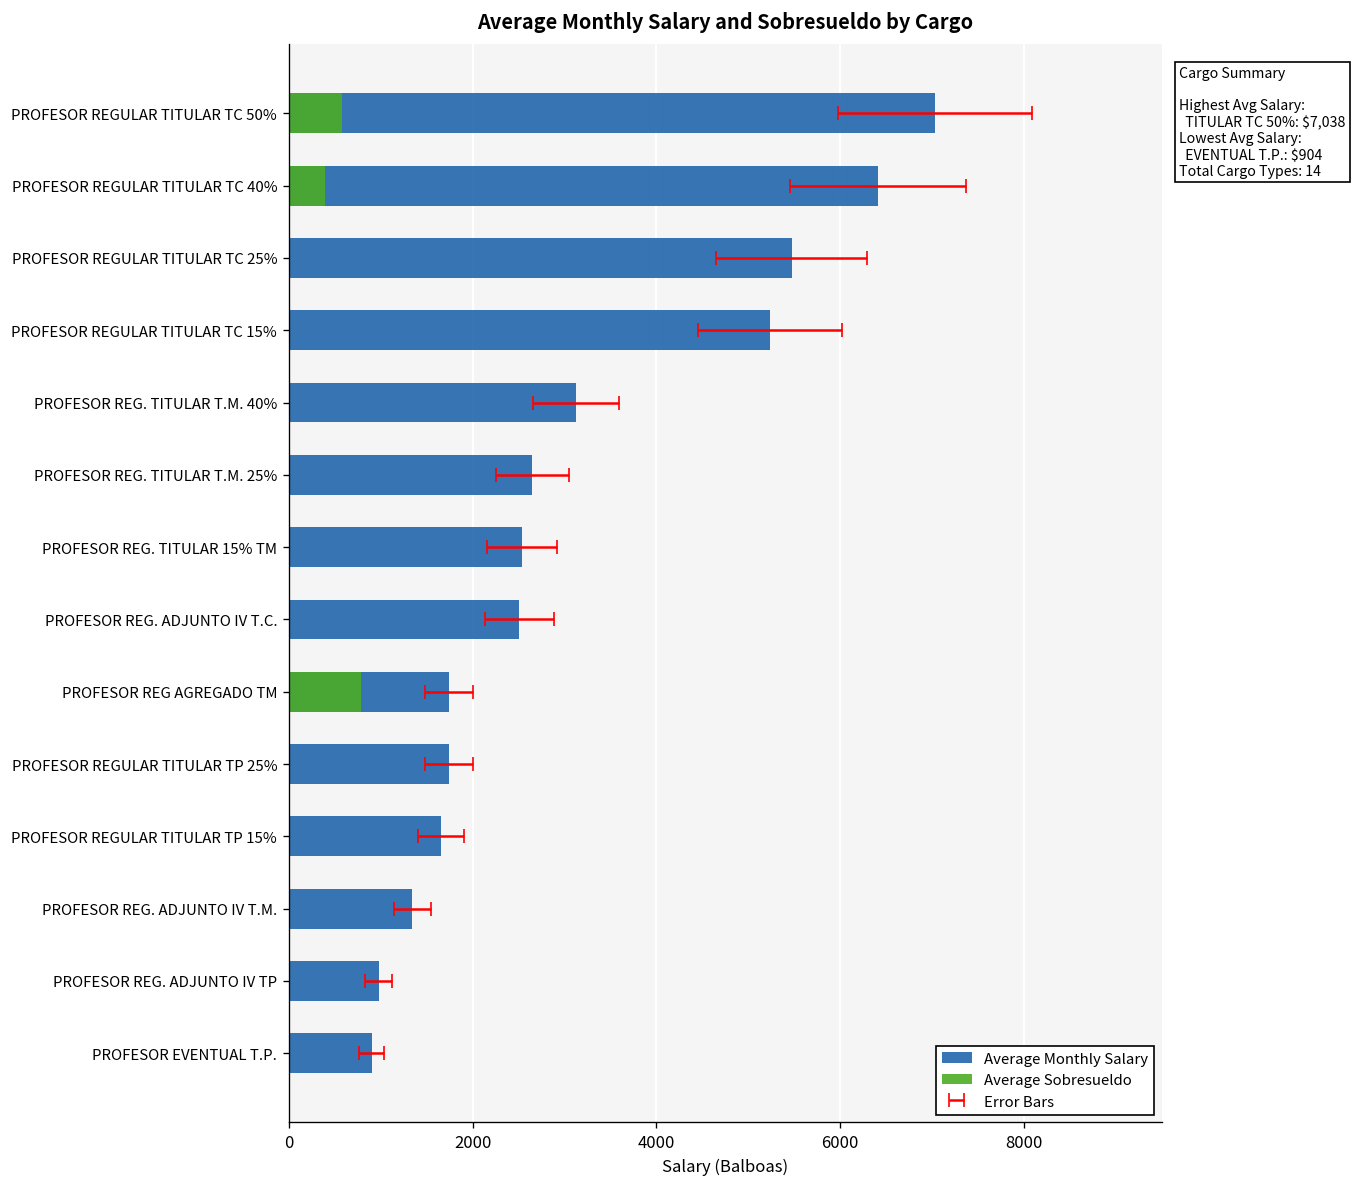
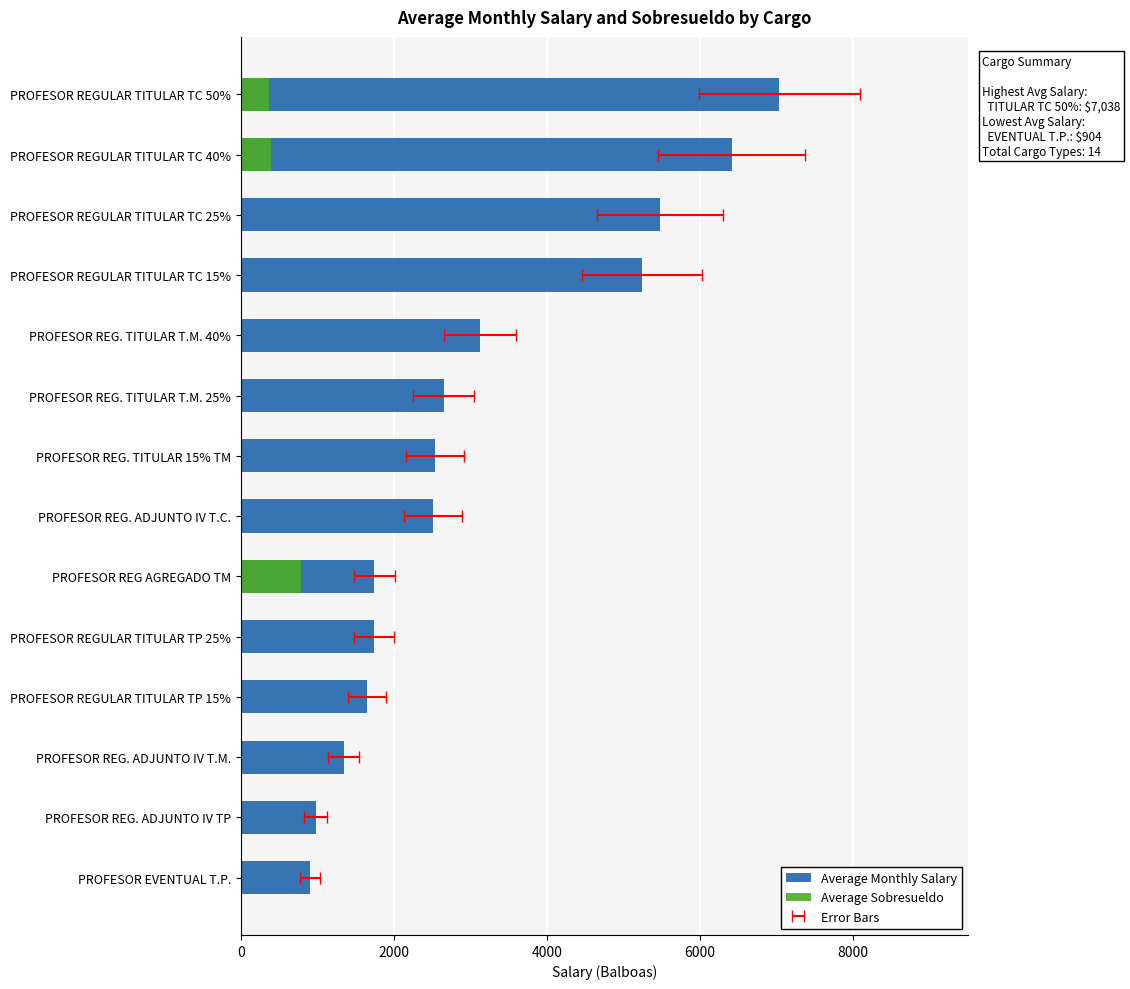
Average Sobresueldo, PROFESOR REGULAR TITULAR TC 50%: 600 -> 400
